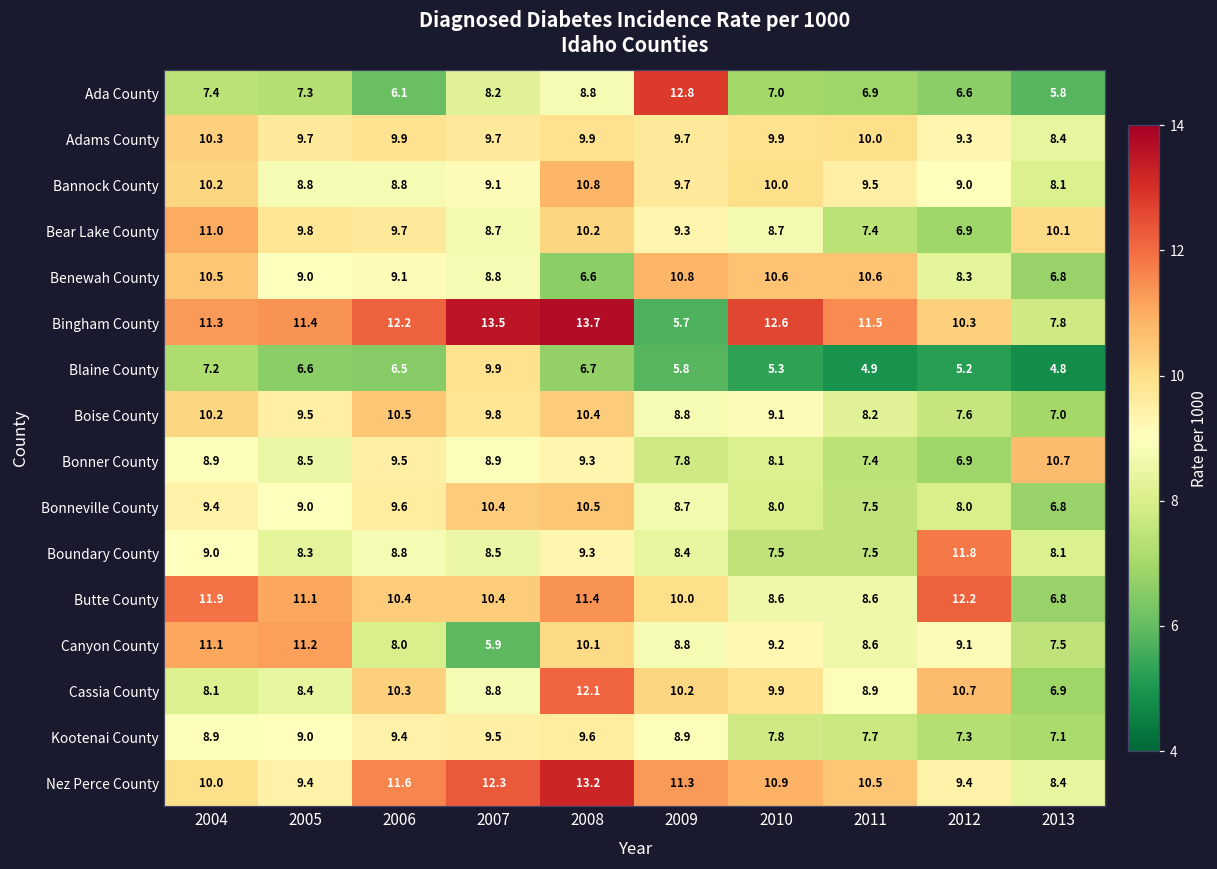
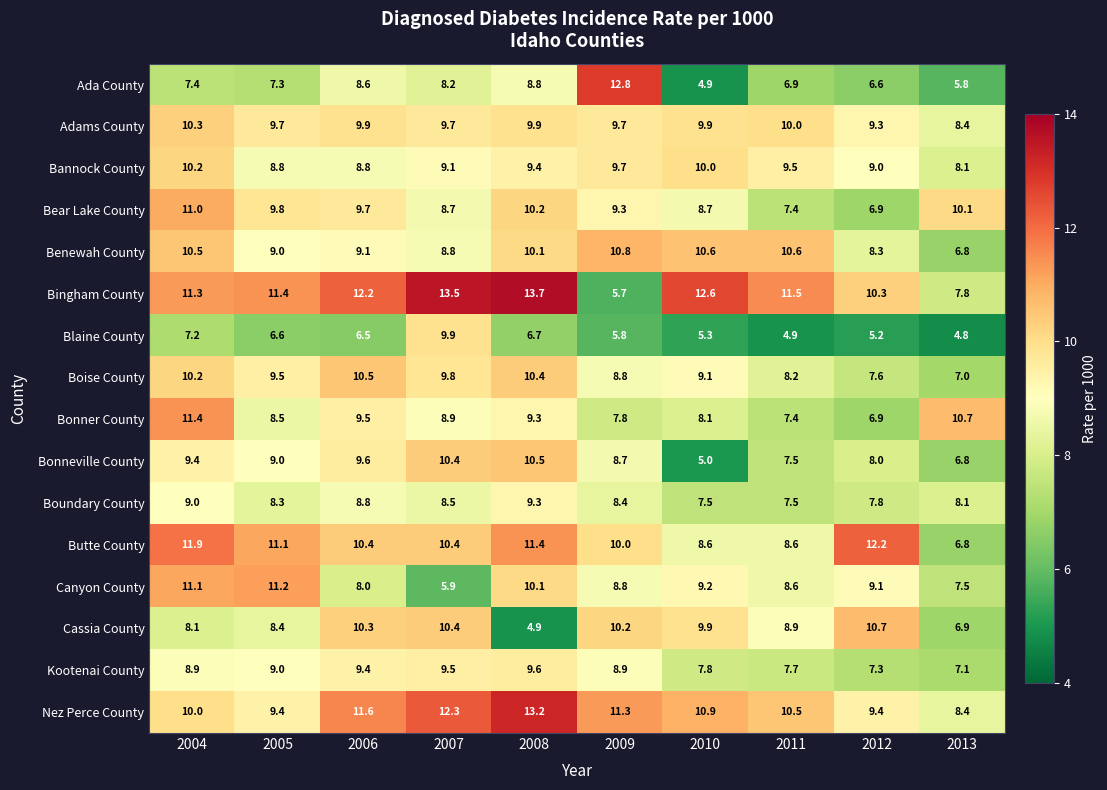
Ada County, 2006: 6.1 -> 8.6
Ada County, 2010: 7.0 -> 4.9
Bannock County, 2008: 10.8 -> 9.4
Benewah County, 2008: 6.6 -> 10.1
Bonner County, 2004: 8.9 -> 11.4
Bonneville County, 2010: 8.0 -> 5.0
Boundary County, 2012: 11.8 -> 7.8
Cassia County, 2007: 8.8 -> 10.4
Cassia County, 2008: 12.1 -> 4.9
